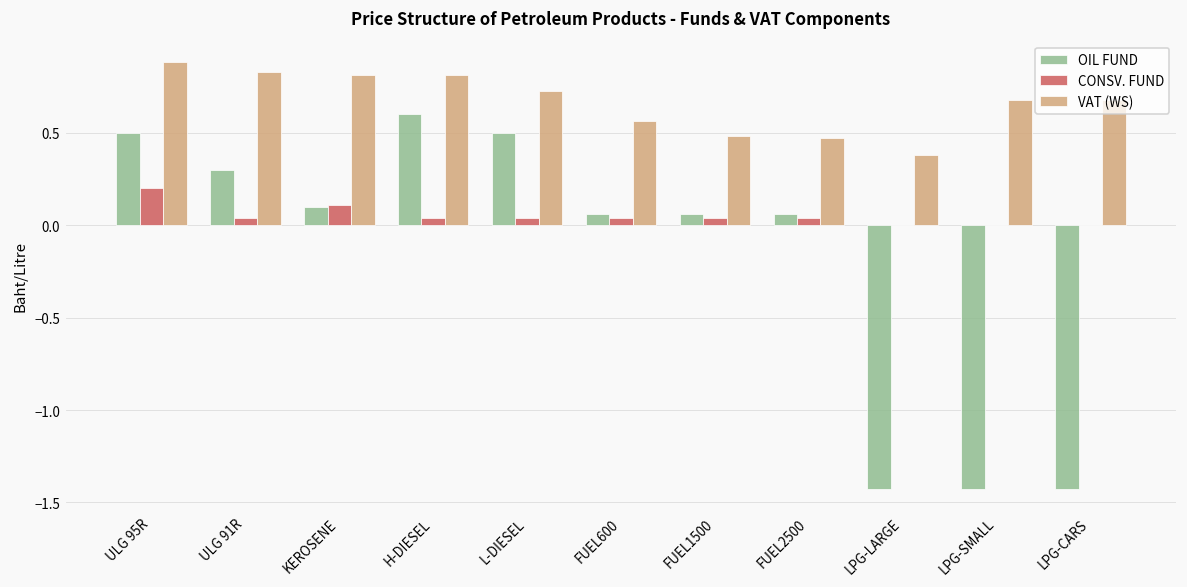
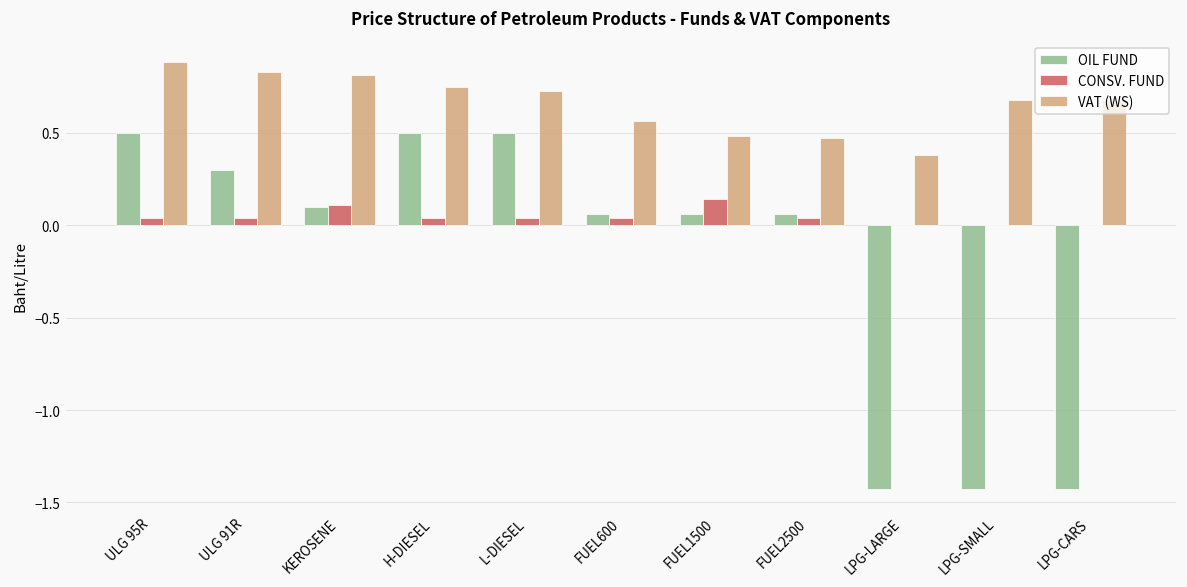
CONSV. FUND, ULG 95R: 0.20 -> 0.04
OIL FUND, H-DIESEL: 0.6 -> 0.5
VAT (WS), H-DIESEL: 0.81 -> 0.75
CONSV. FUND, FUEL1500: 0.04 -> 0.14
